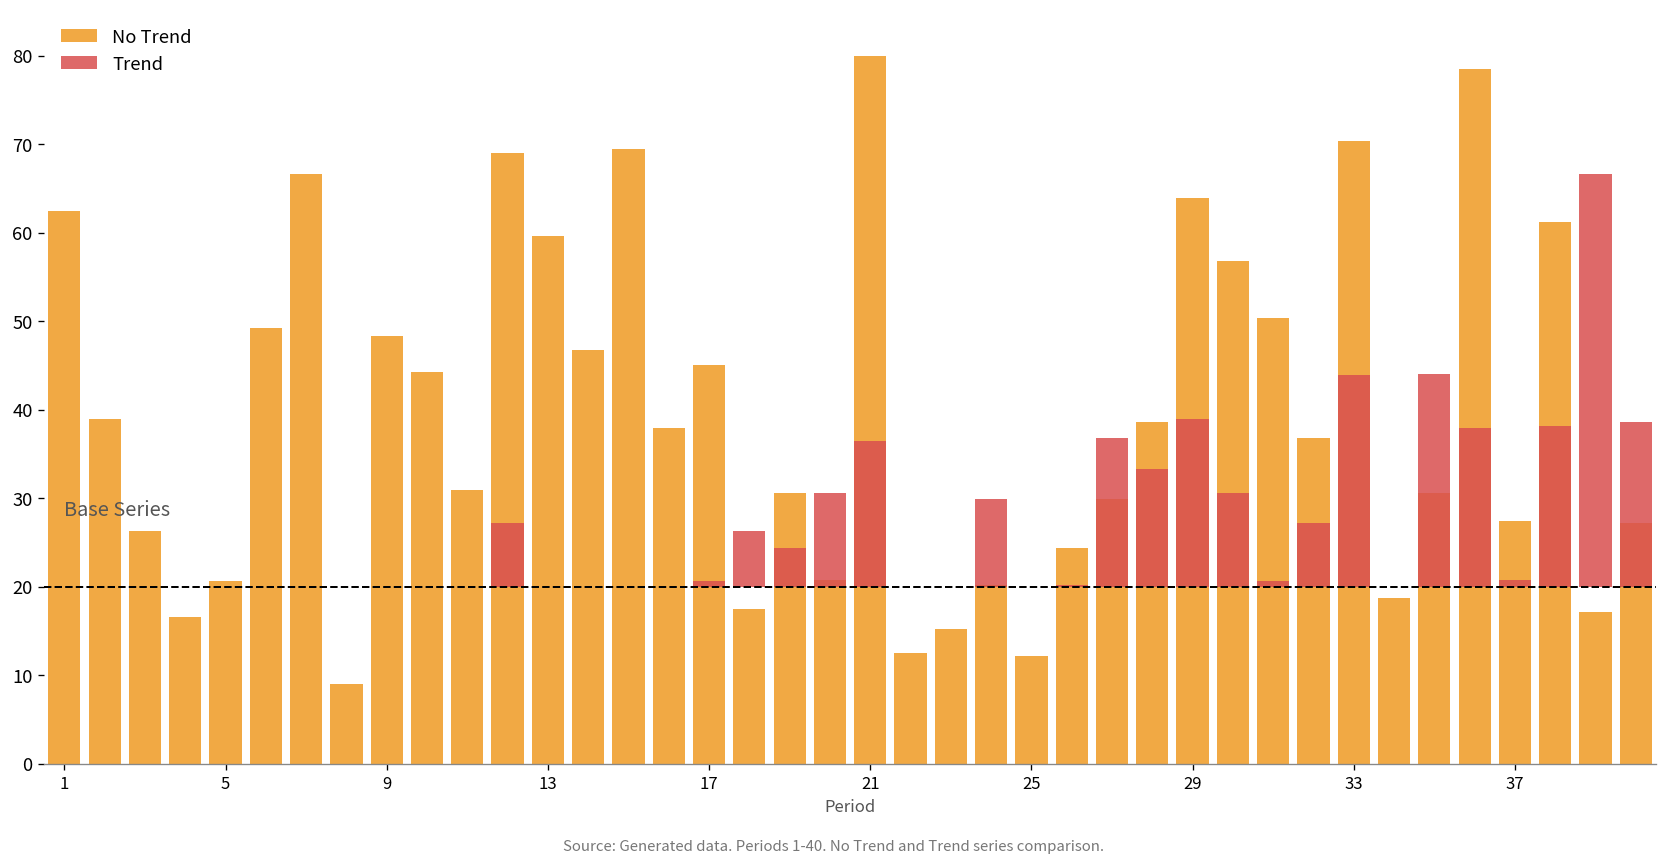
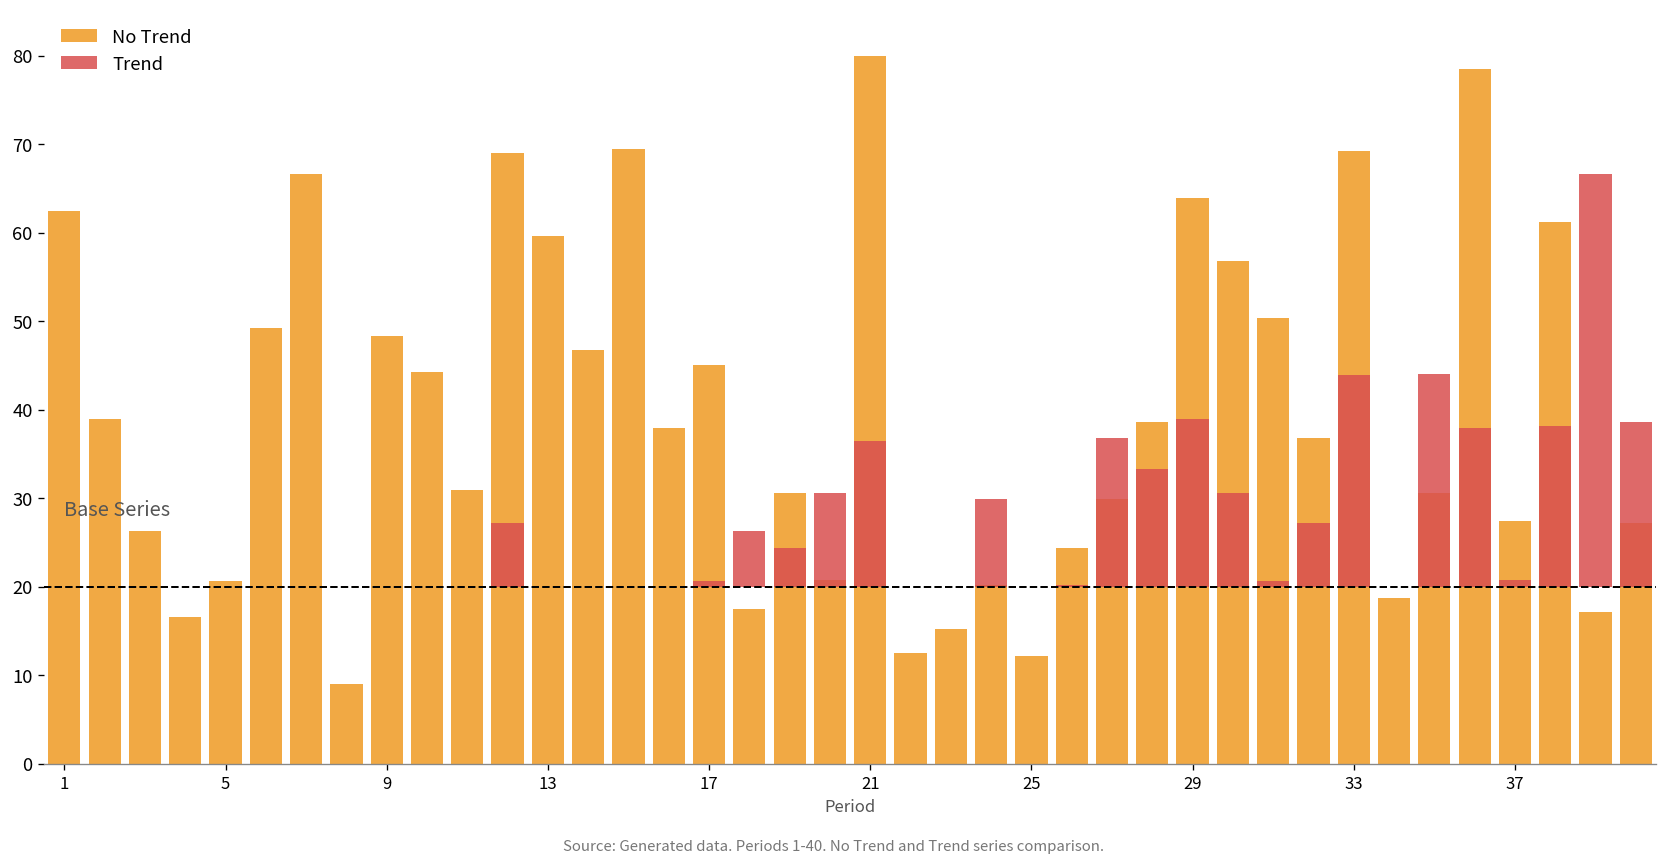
No Trend, 33: 70 -> 69
